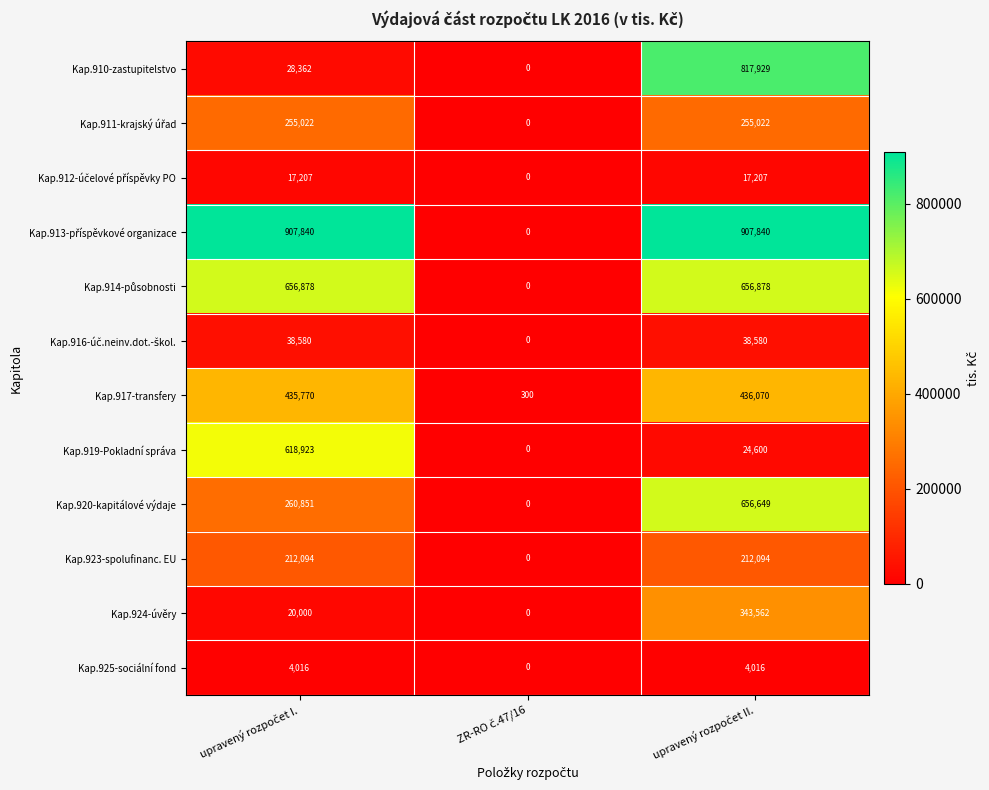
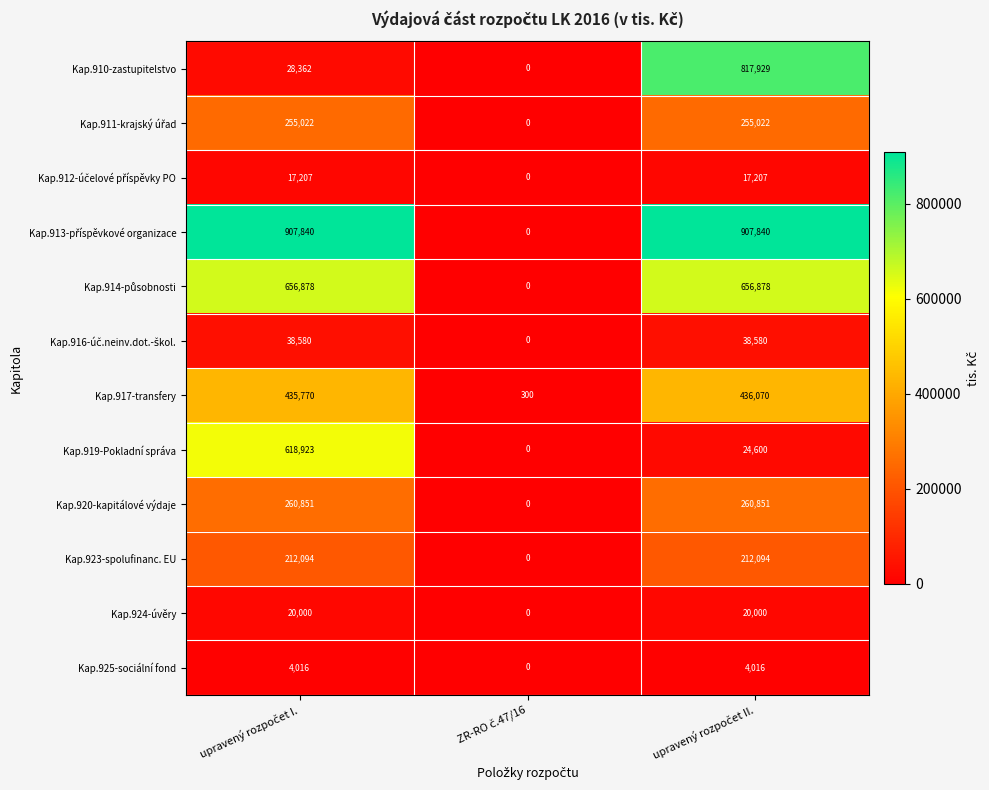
Kap.920-kapitálové výdaje, upravený rozpočet II.: 656,649 -> 260,851
Kap.924-úvěry, upravený rozpočet II.: 343,562 -> 20,000
